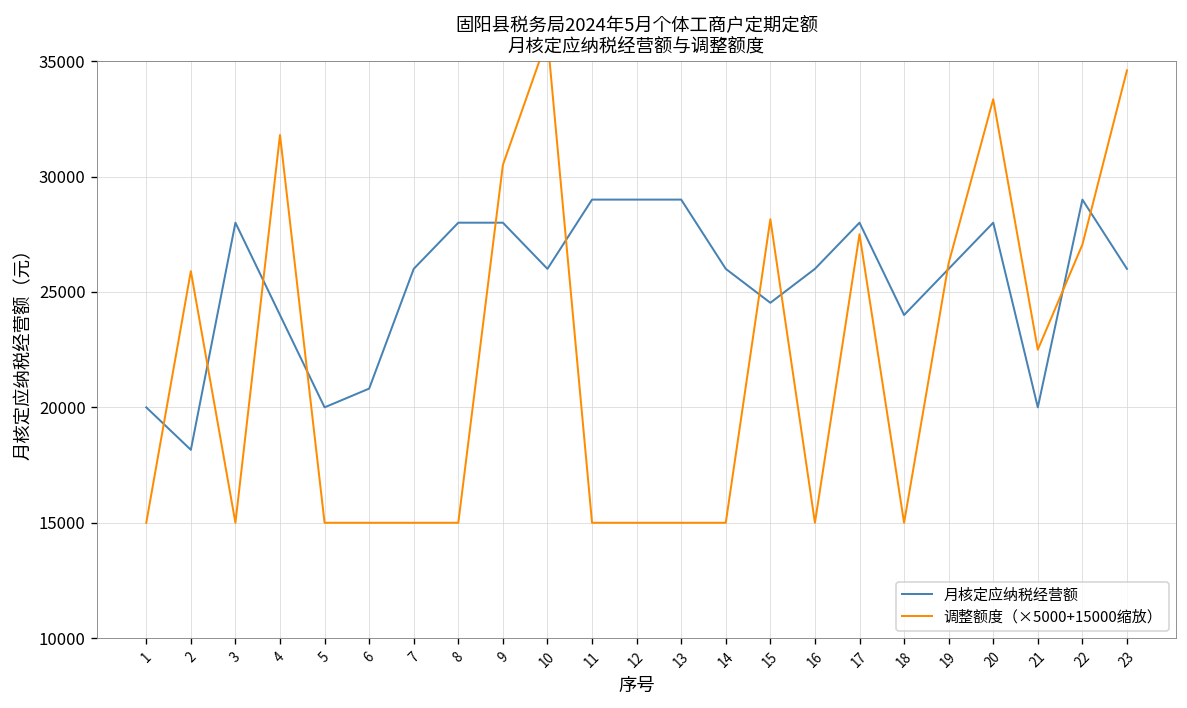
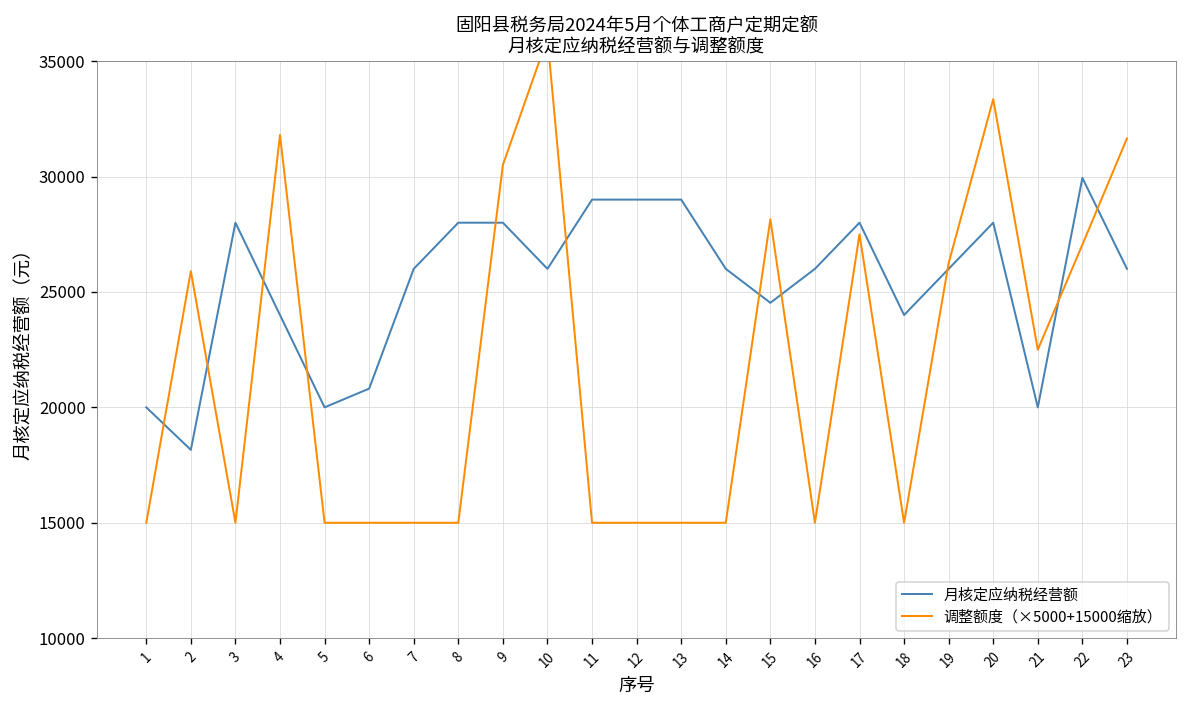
月核定应纳税经营额, 22: 29000 -> 29900
调整额度（×5000+15000缩放）, 23: 34600 -> 31700
